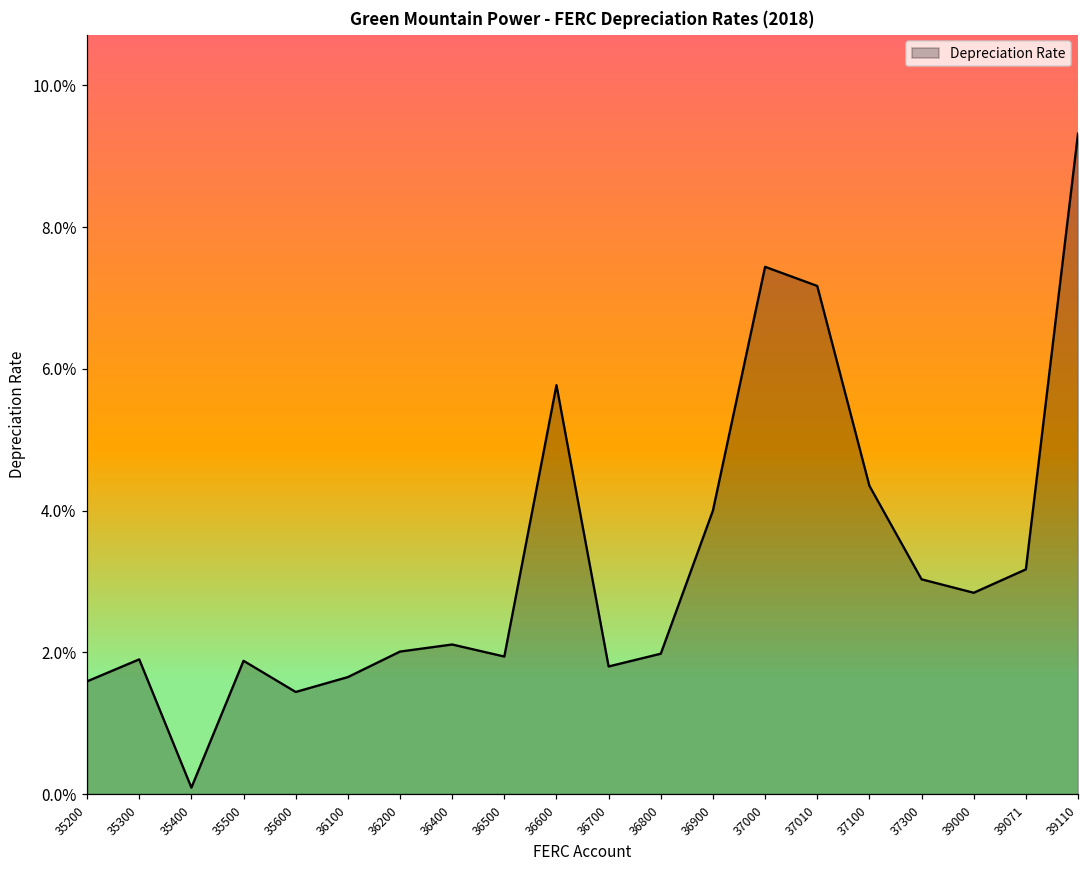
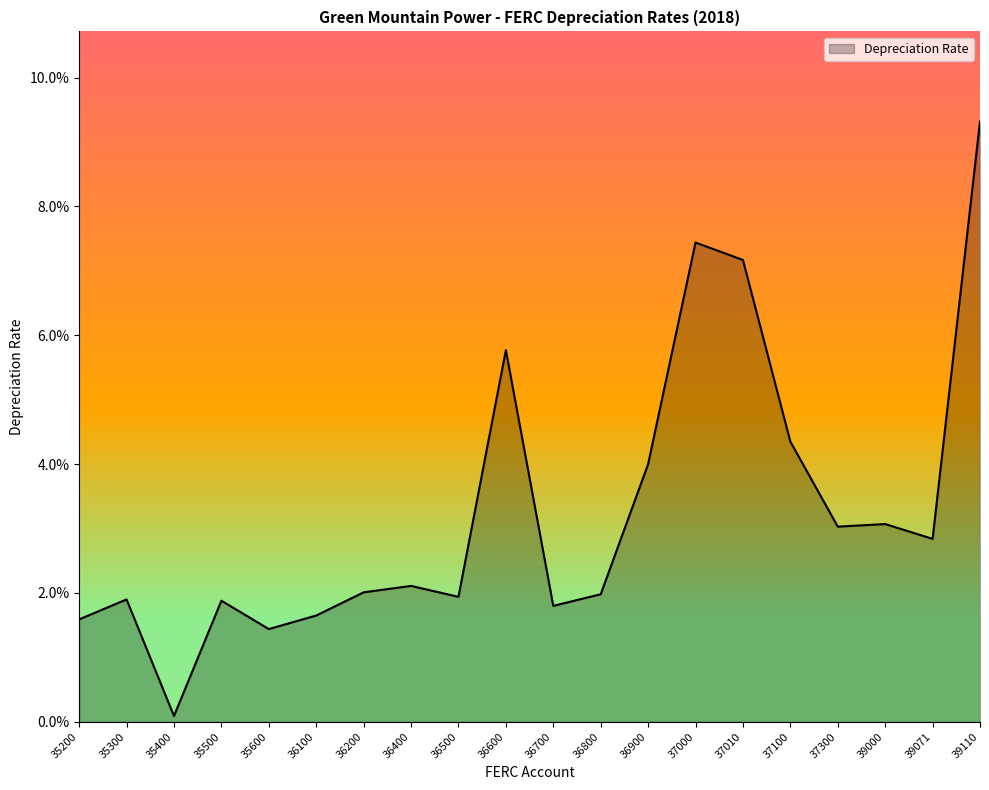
39000: 2.8% -> 3.1%
39071: 3.2% -> 2.8%
